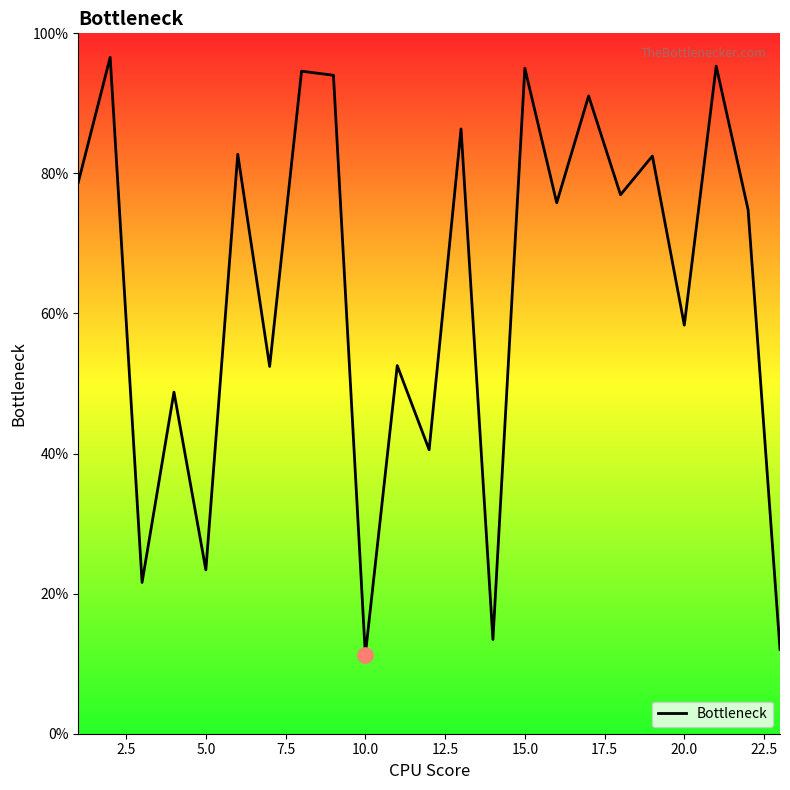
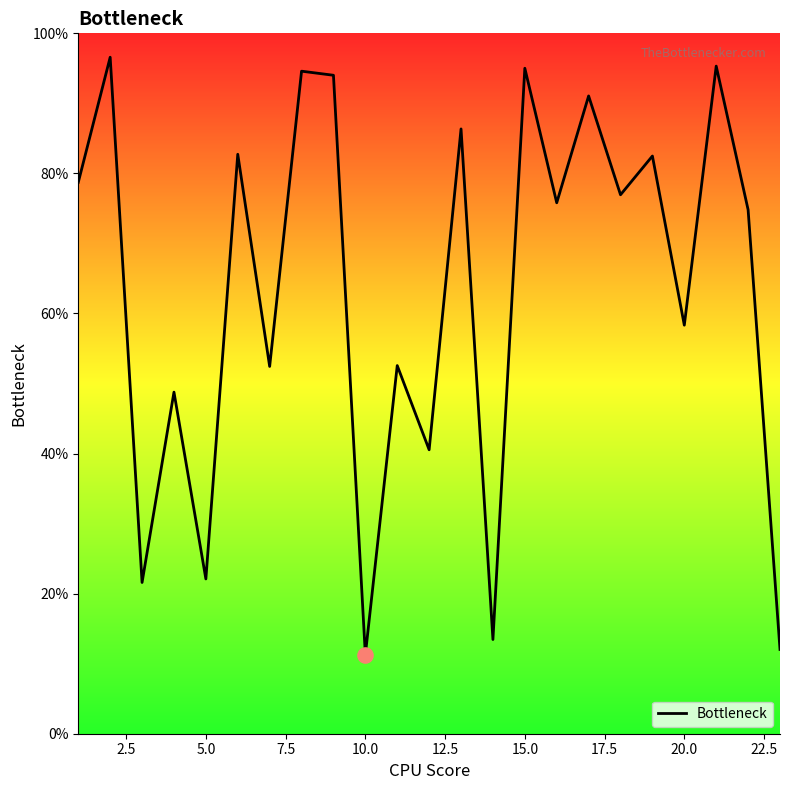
Bottleneck, 5.0: 23% -> 22%
